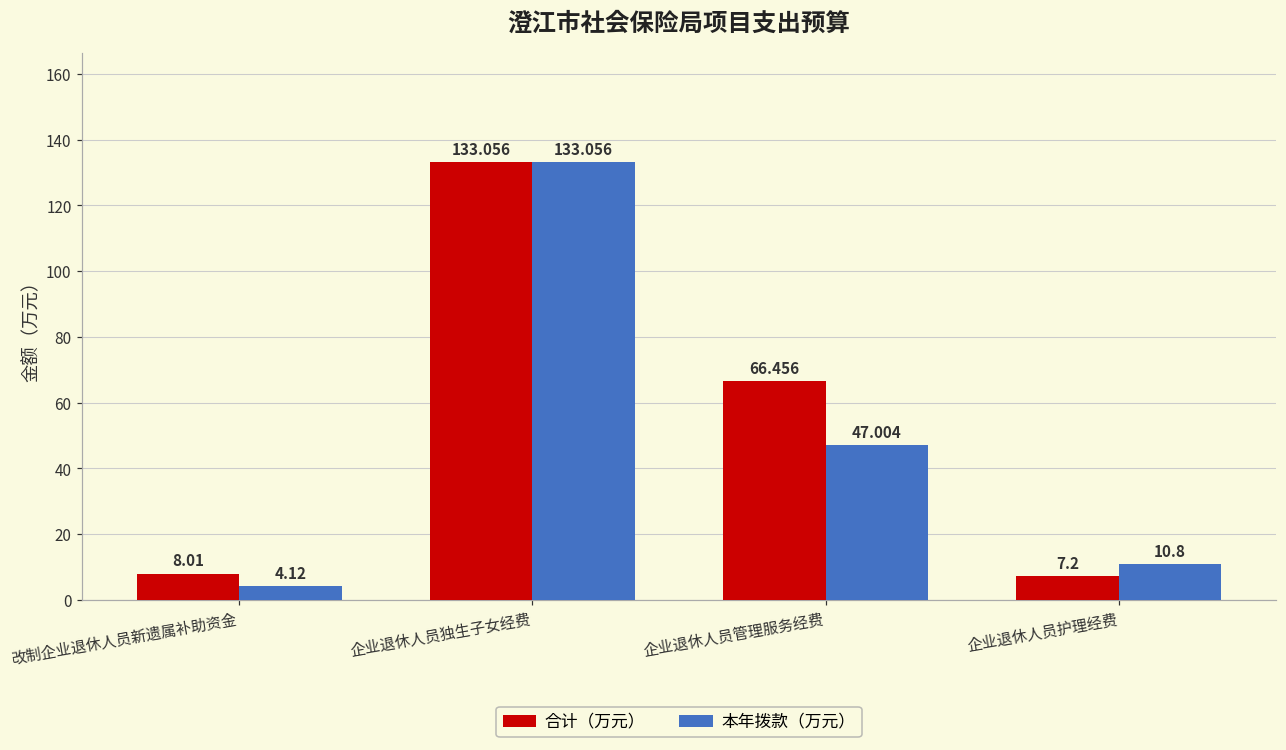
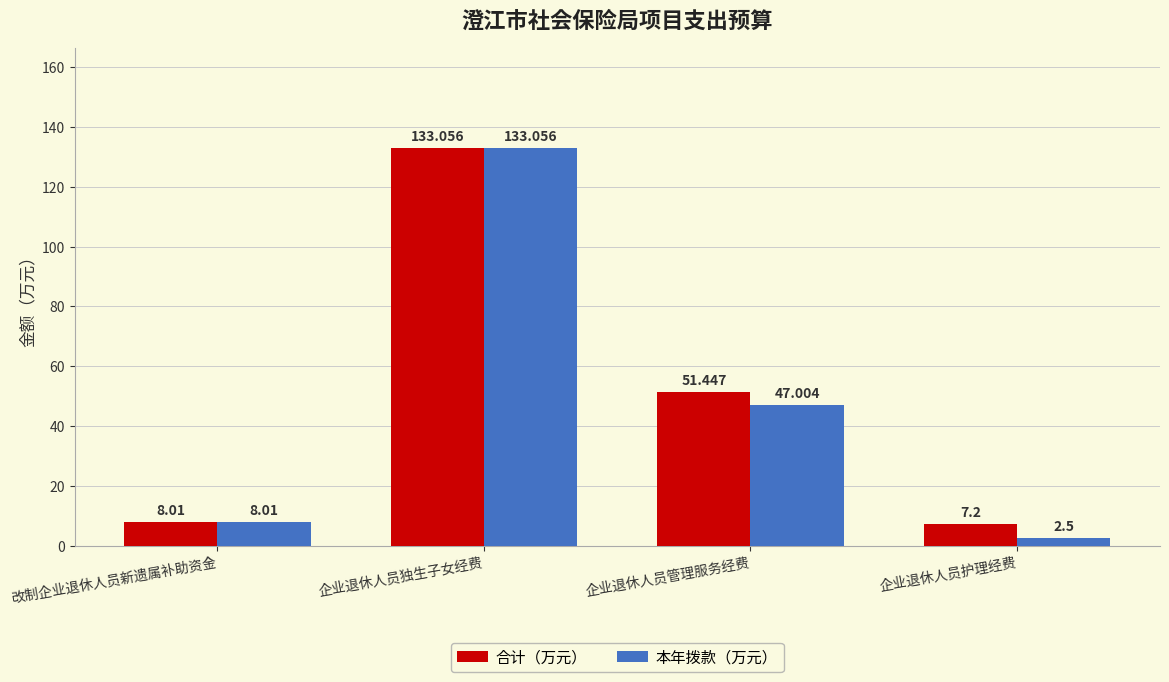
本年拨款（万元）, 改制企业退休人员新遗属补助资金: 4.12 -> 8.01
合计（万元）, 企业退休人员管理服务经费: 66.456 -> 51.447
本年拨款（万元）, 企业退休人员护理经费: 10.8 -> 2.5
